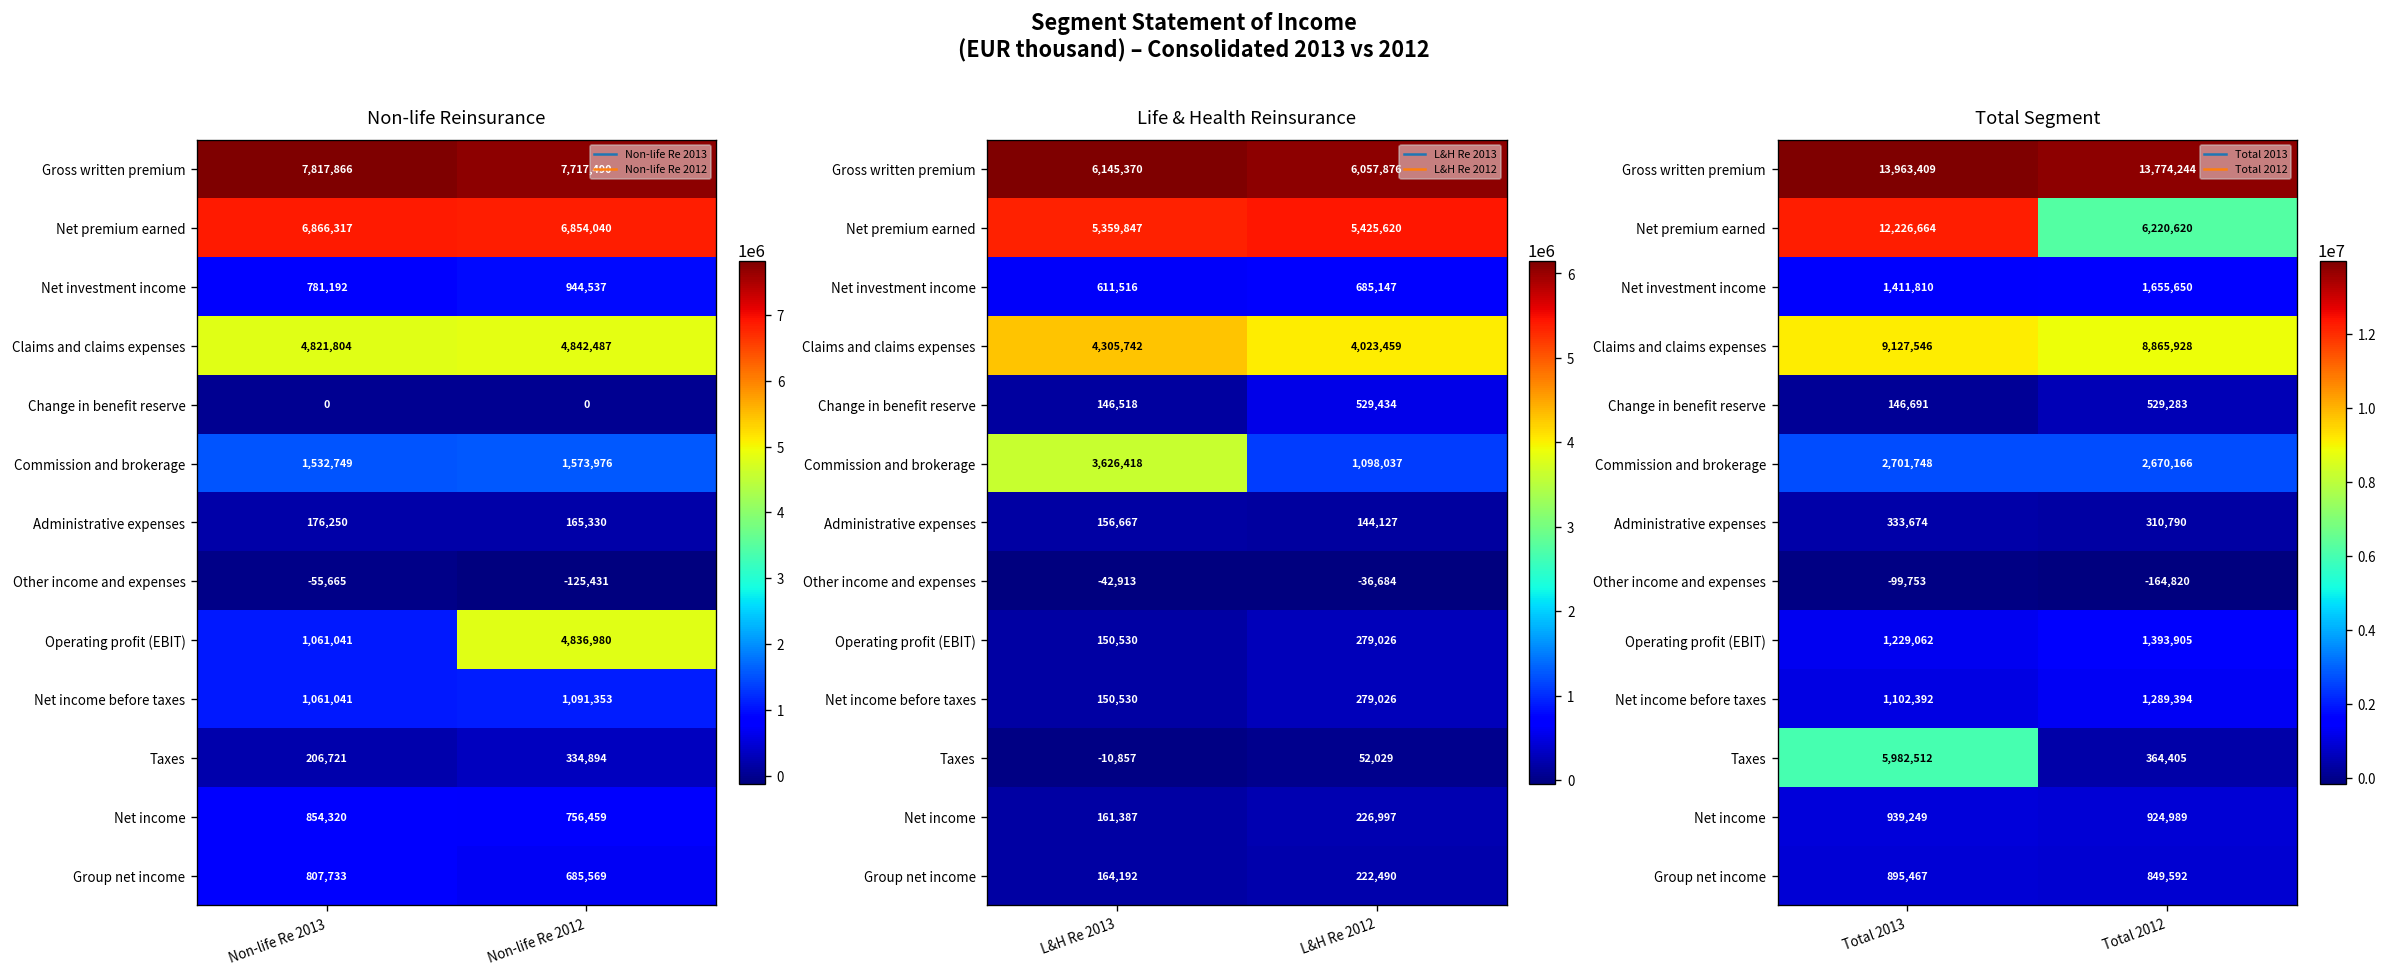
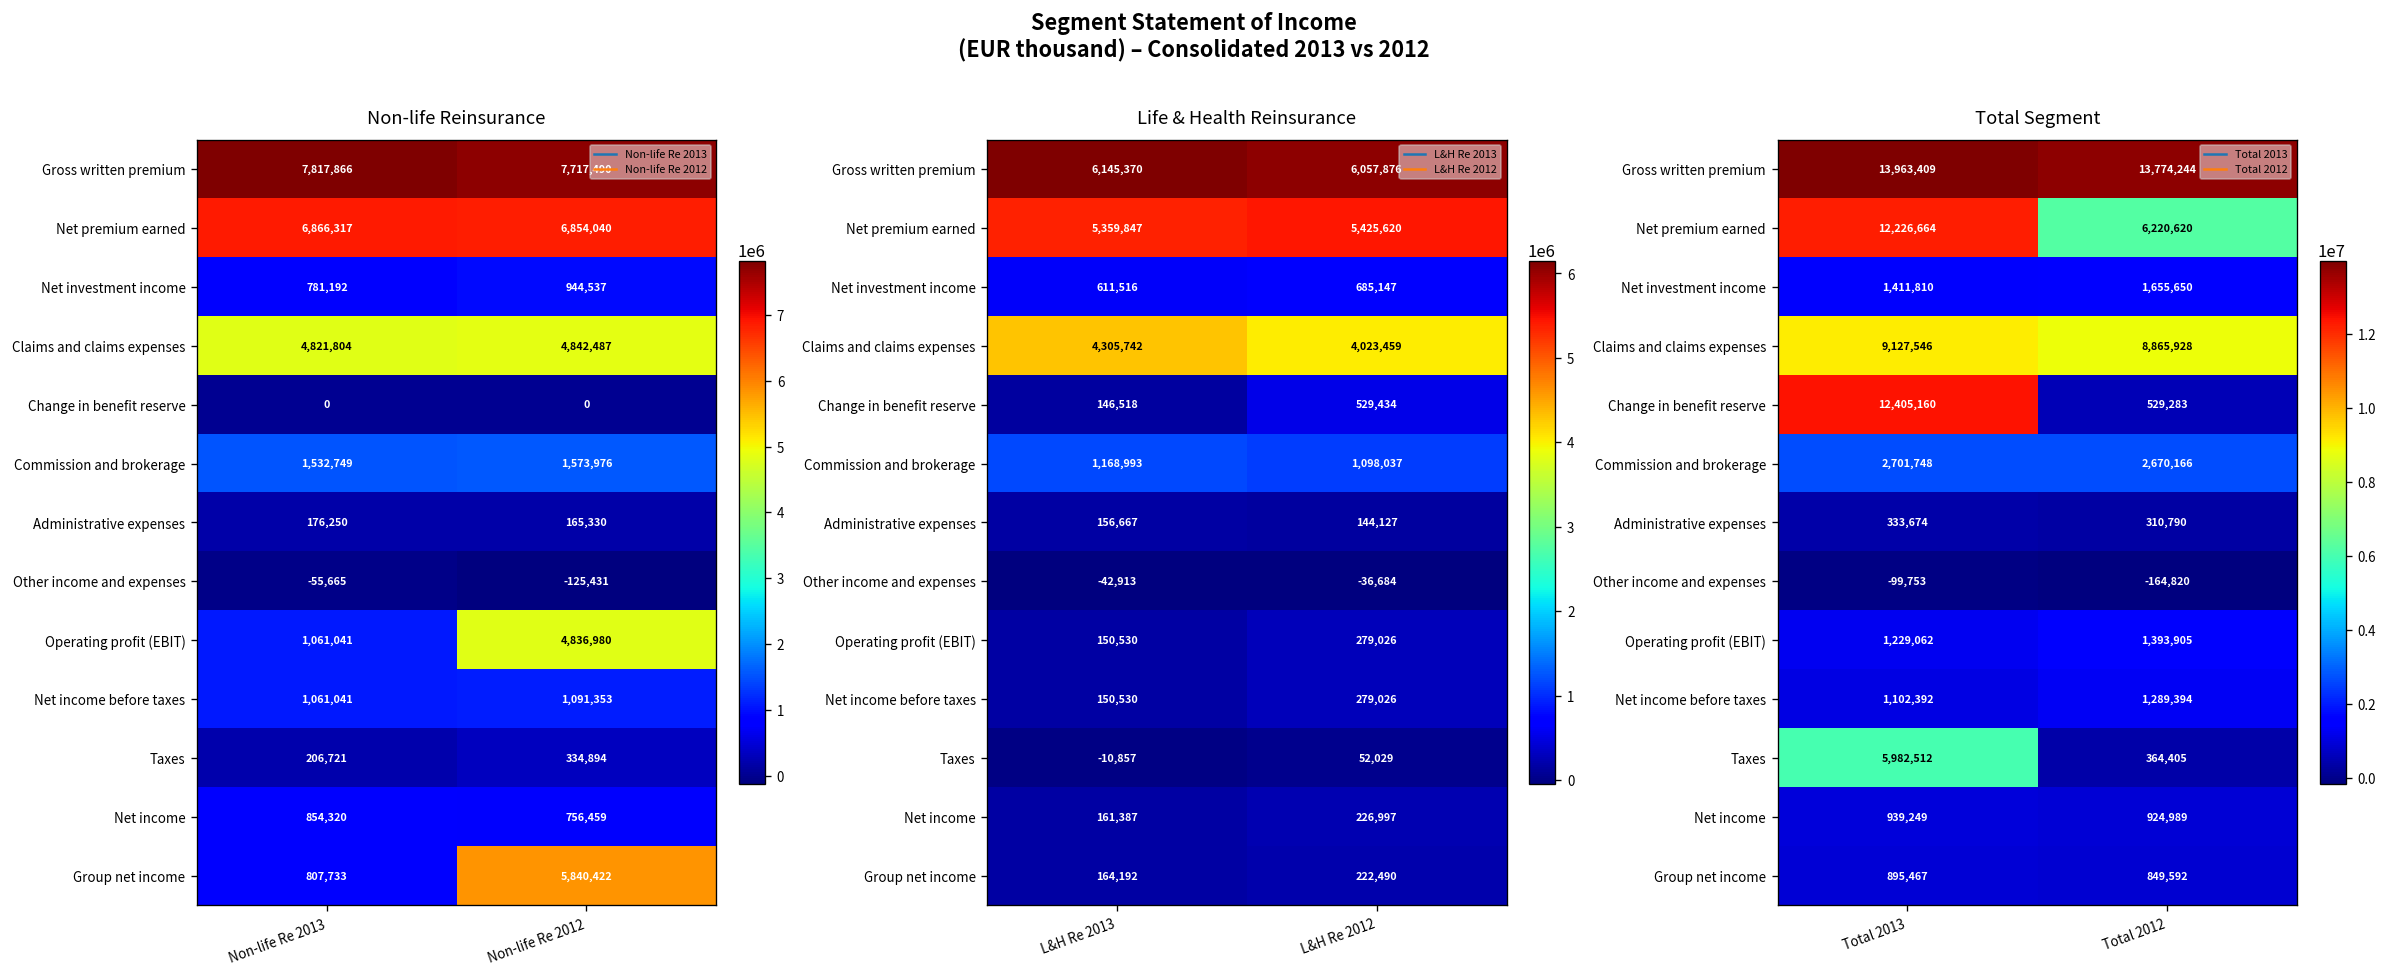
Non-life Reinsurance, Group net income, Non-life Re 2012: 685,569 -> 5,840,422
Life & Health Reinsurance, Commission and brokerage, L&H Re 2013: 3,626,418 -> 1,168,993
Total Segment, Change in benefit reserve, Total 2013: 146,691 -> 12,405,160
